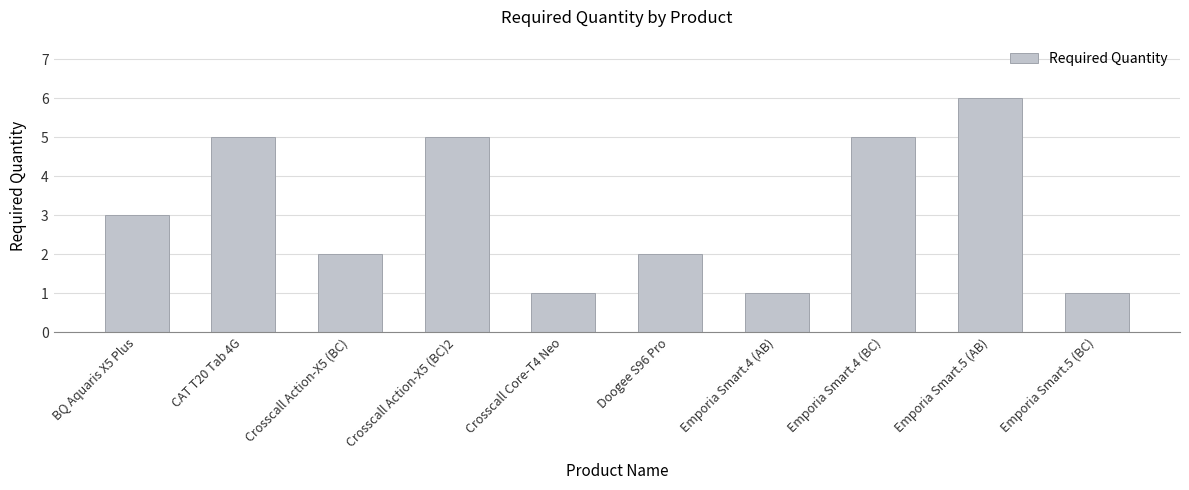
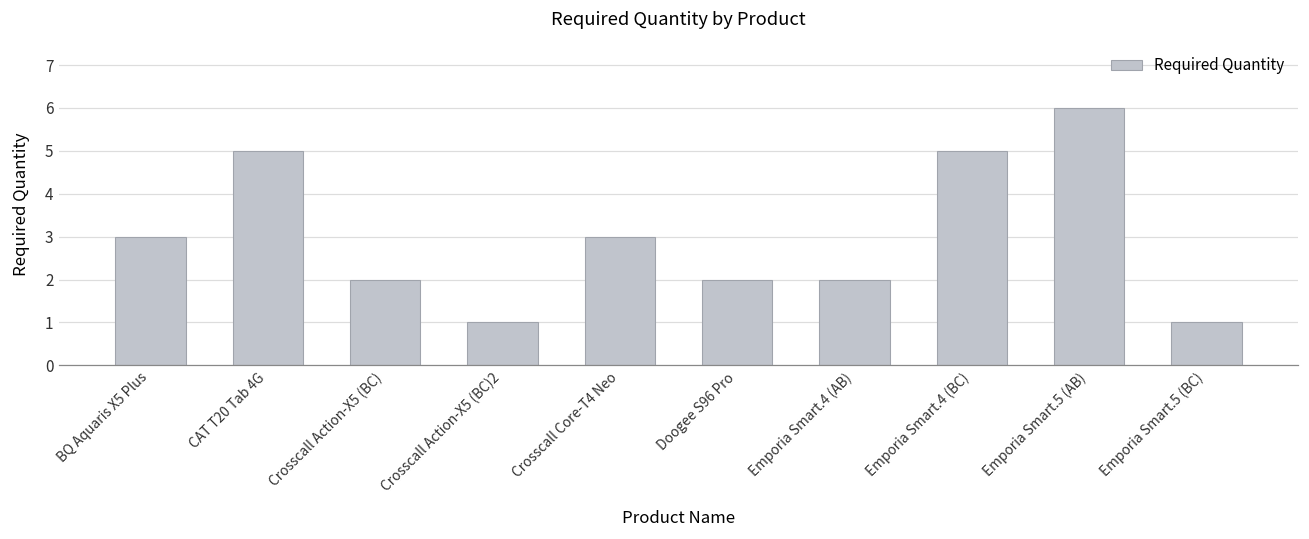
Crosscall Action-X5 (BC)2: 5 -> 1
Crosscall Core-T4 Neo: 1 -> 3
Emporia Smart.4 (AB): 1 -> 2
